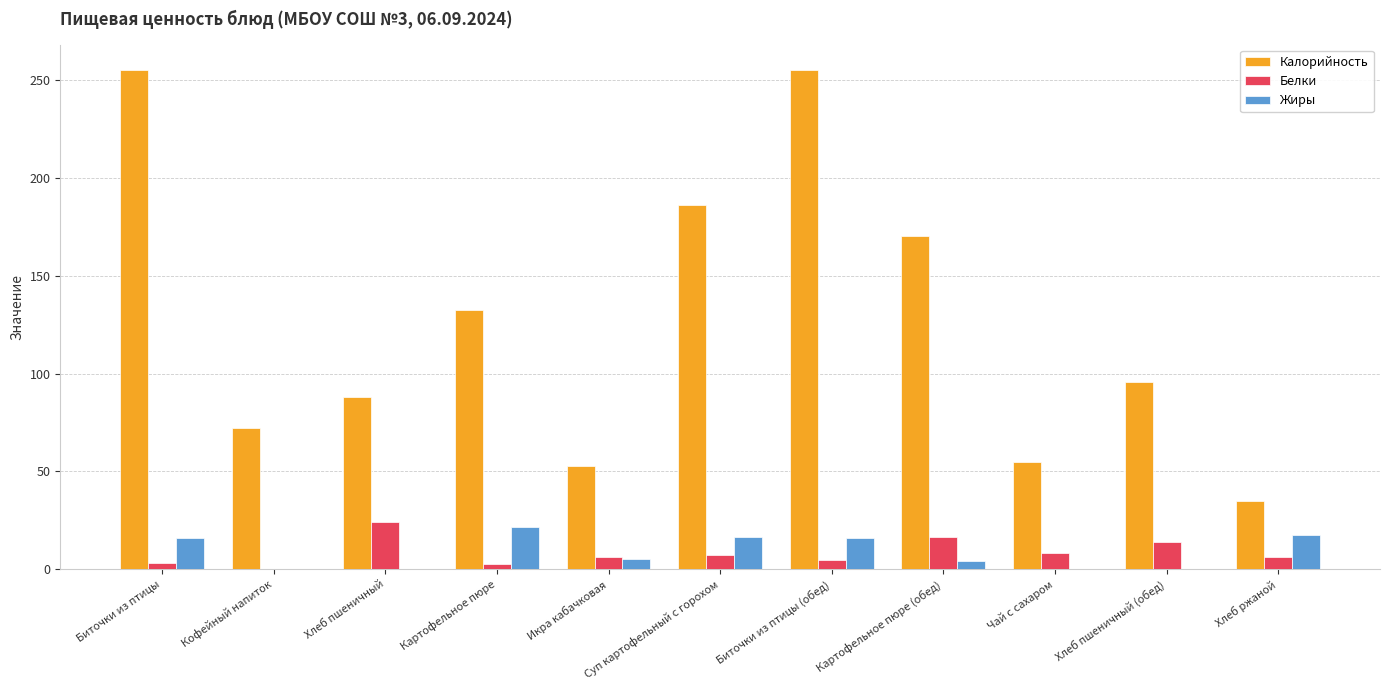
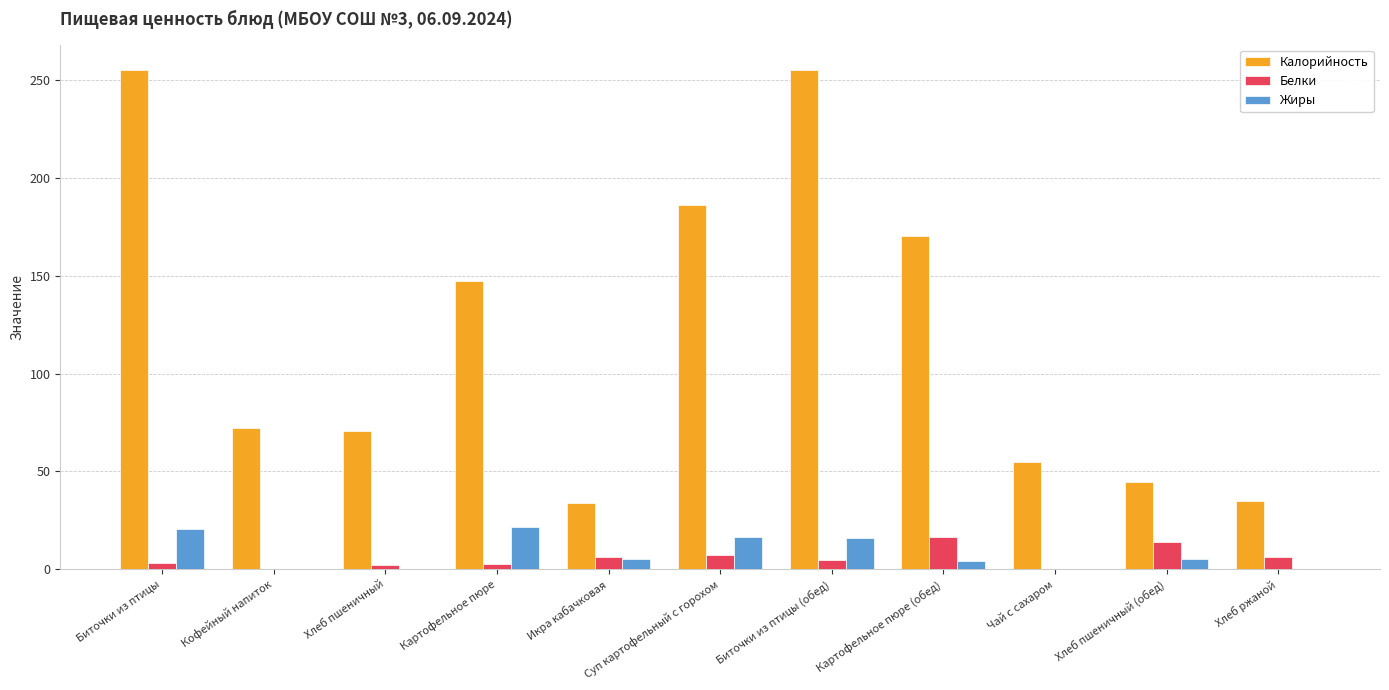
Жиры, Биточки из птицы: 16 -> 21
Калорийность, Хлеб пшеничный: 88 -> 71
Белки, Хлеб пшеничный: 24 -> 2
Калорийность, Картофельное пюре: 133 -> 148
Калорийность, Икра кабачковая: 53 -> 34
Белки, Чай с сахаром: 8 -> 0
Калорийность, Хлеб пшеничный (обед): 96 -> 45
Жиры, Хлеб пшеничный (обед): 0 -> 5
Жиры, Хлеб ржаной: 18 -> 0
